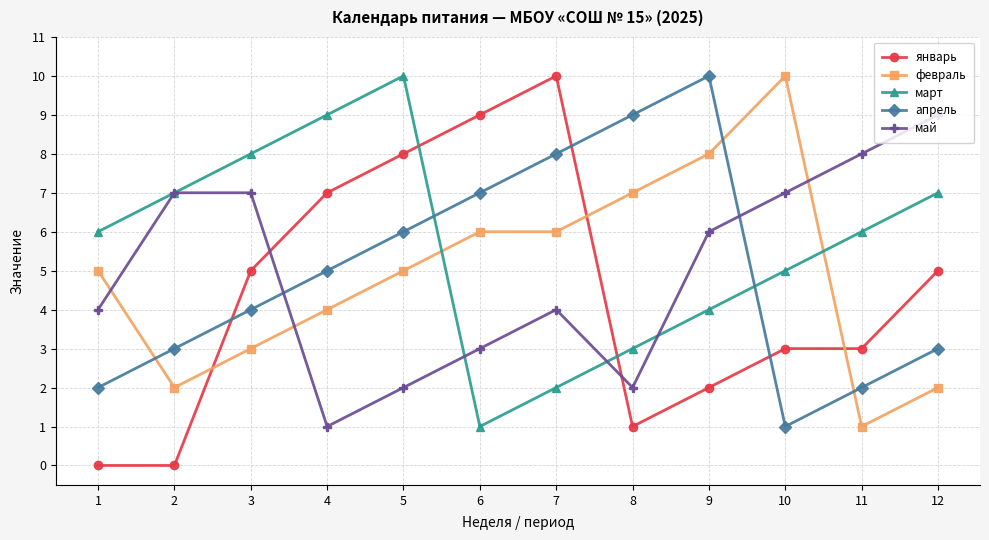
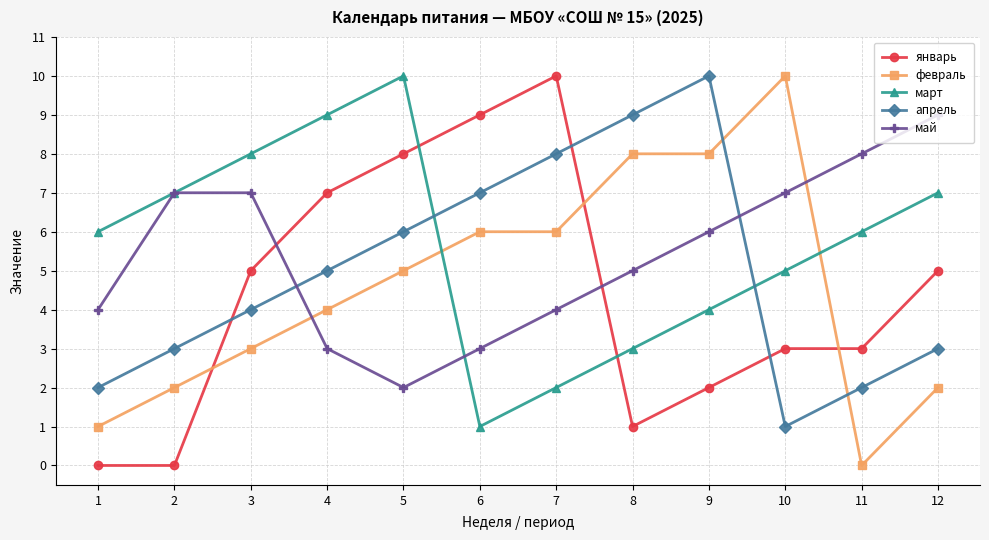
февраль, 1: 5 -> 1
май, 4: 1 -> 3
февраль, 8: 7 -> 8
май, 8: 2 -> 5
февраль, 11: 1 -> 0
